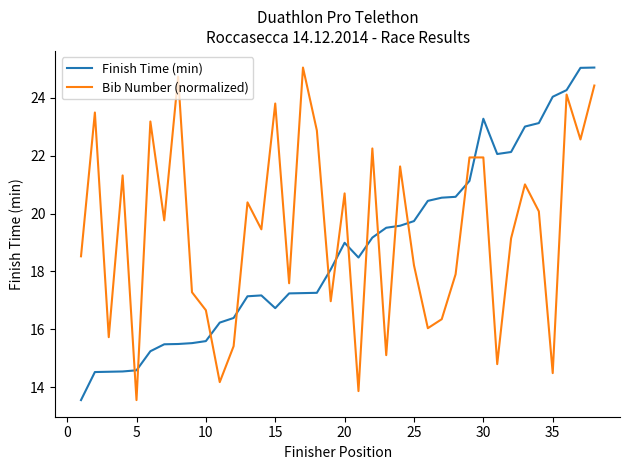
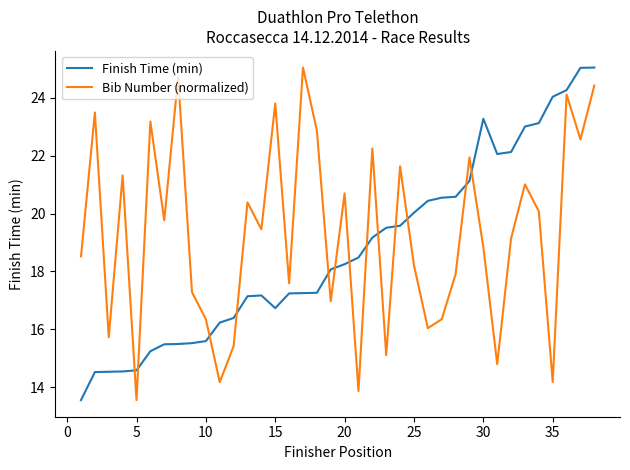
Bib Number (normalized), 10: 16.7 -> 16.3
Finish Time (min), 20: 19.0 -> 18.3
Finish Time (min), 25: 19.7 -> 20.0
Bib Number (normalized), 30: 21.9 -> 18.8
Bib Number (normalized), 35: 14.5 -> 14.2
